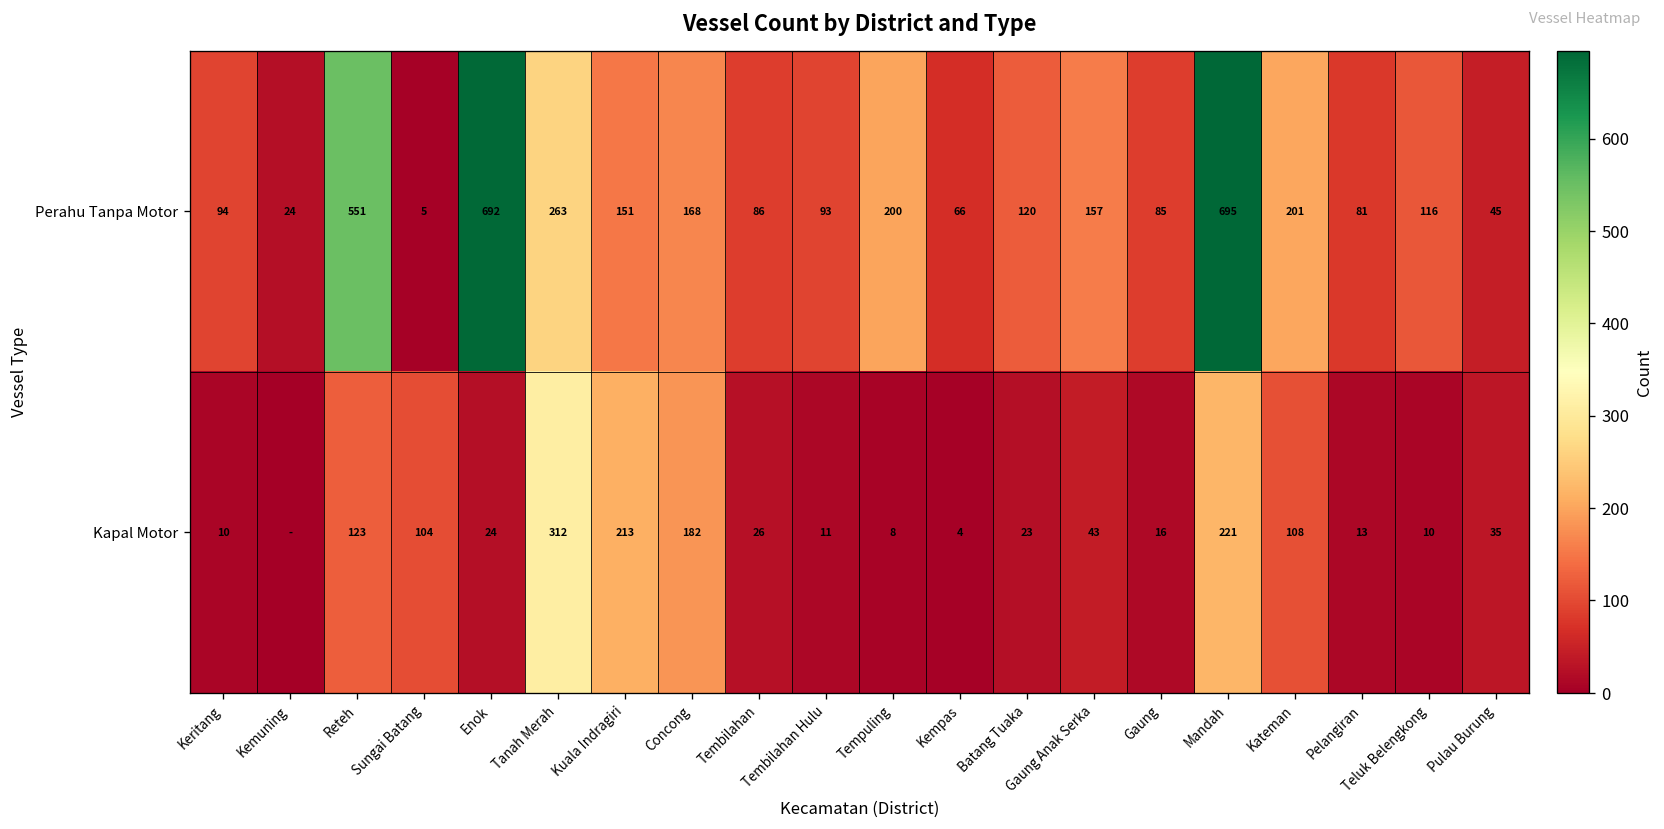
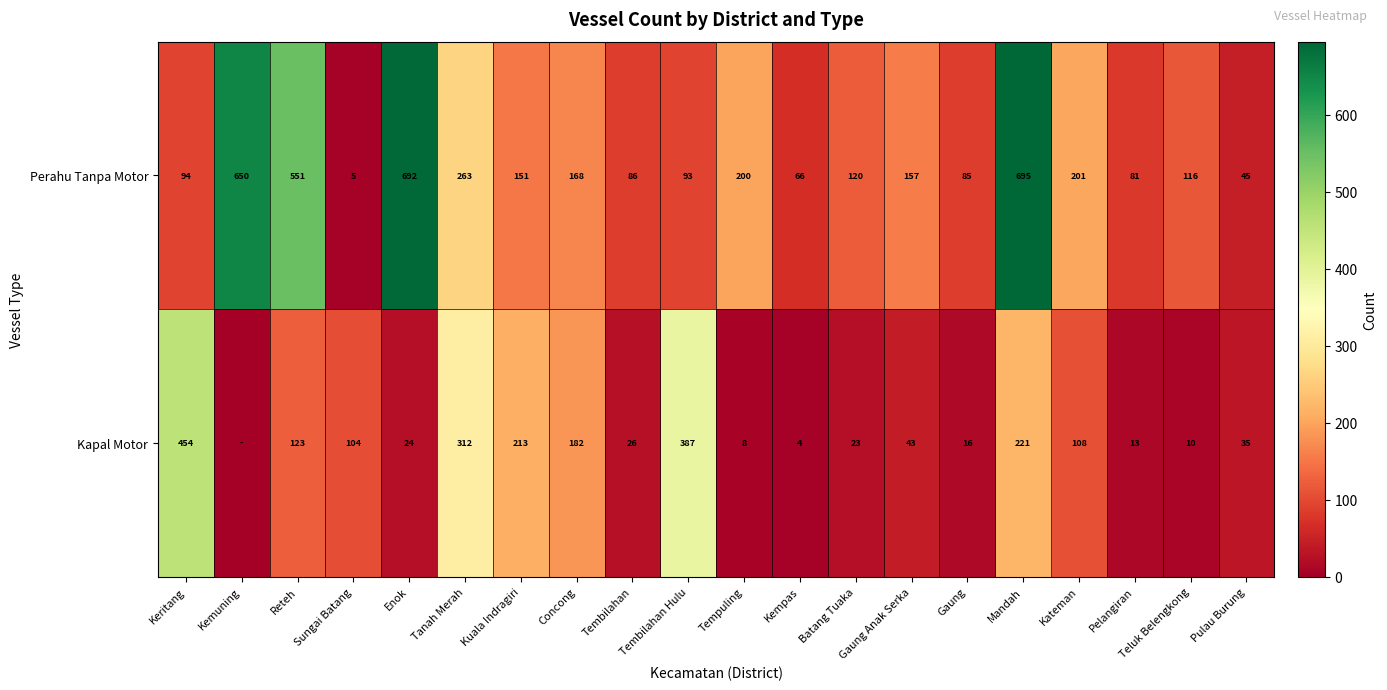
Perahu Tanpa Motor, Kemuning: 24 -> 650
Kapal Motor, Keritang: 10 -> 454
Kapal Motor, Tembilahan Hulu: 11 -> 387
